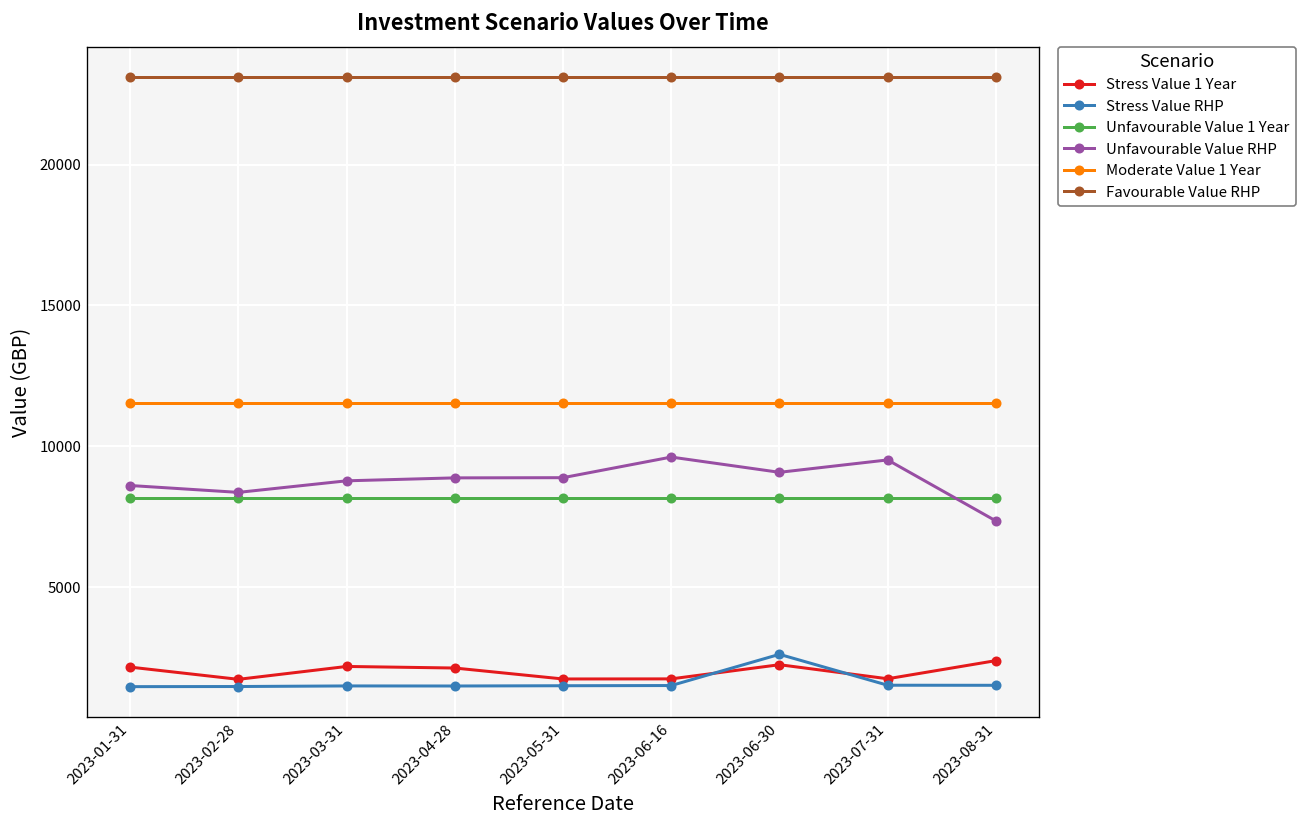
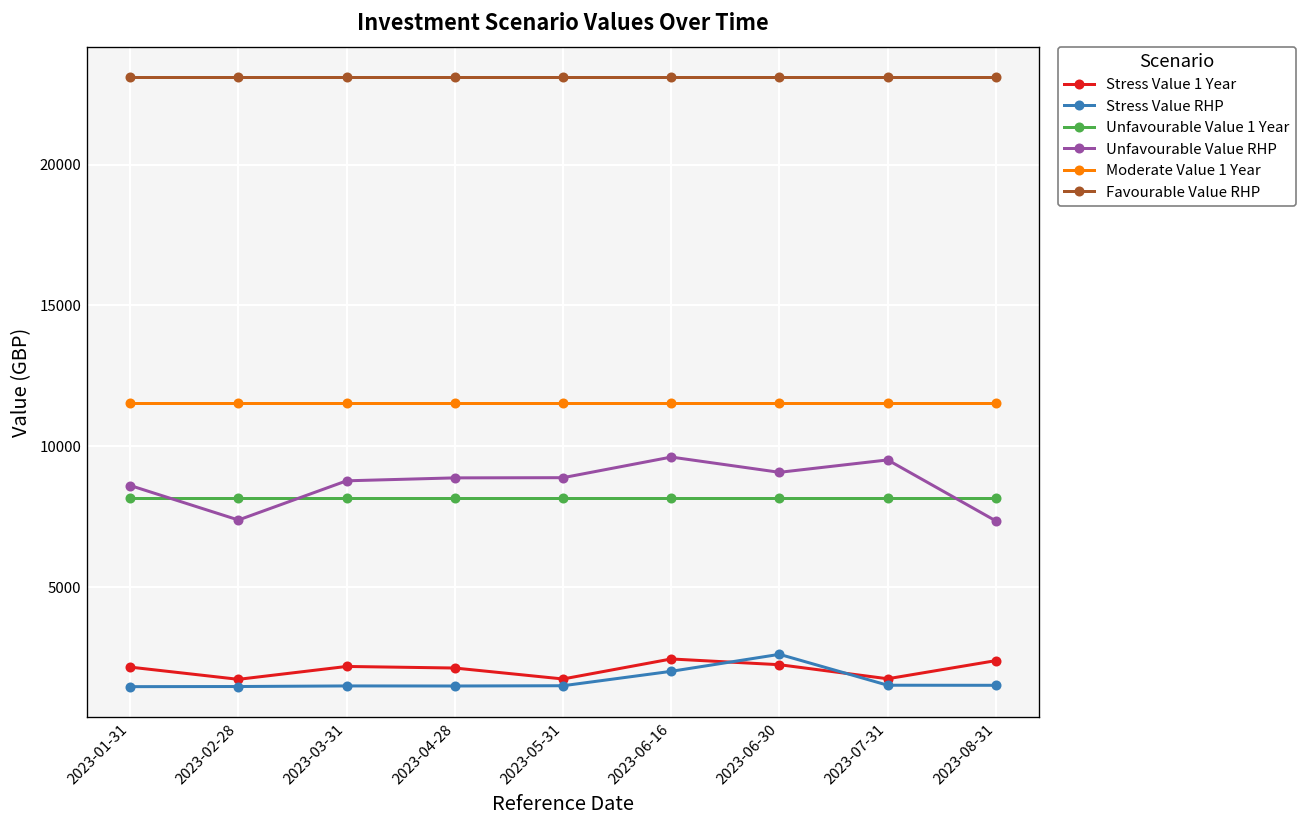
Unfavourable Value RHP, 2023-02-28: 8400 -> 7400
Stress Value 1 Year, 2023-06-16: 1700 -> 2400
Stress Value RHP, 2023-06-16: 1500 -> 2000
